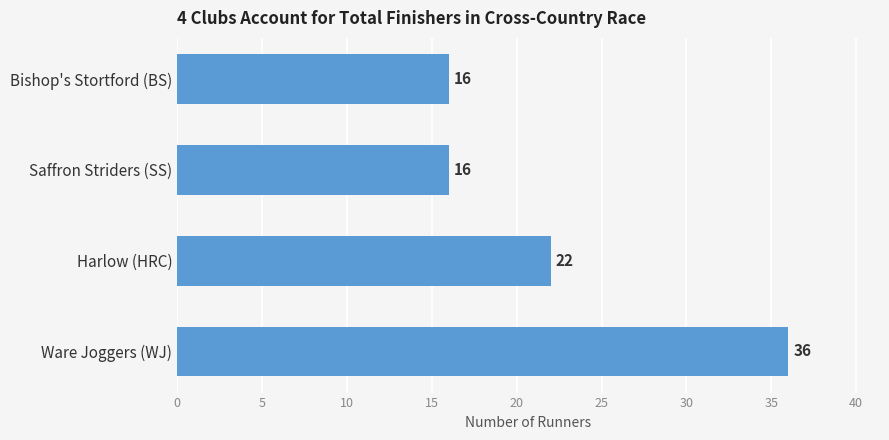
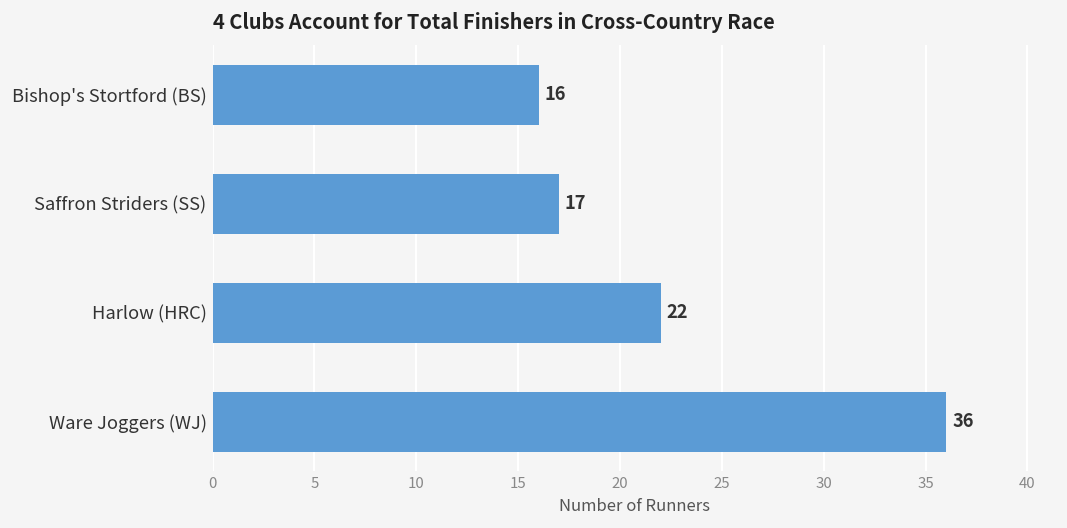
Saffron Striders (SS): 16 -> 17
